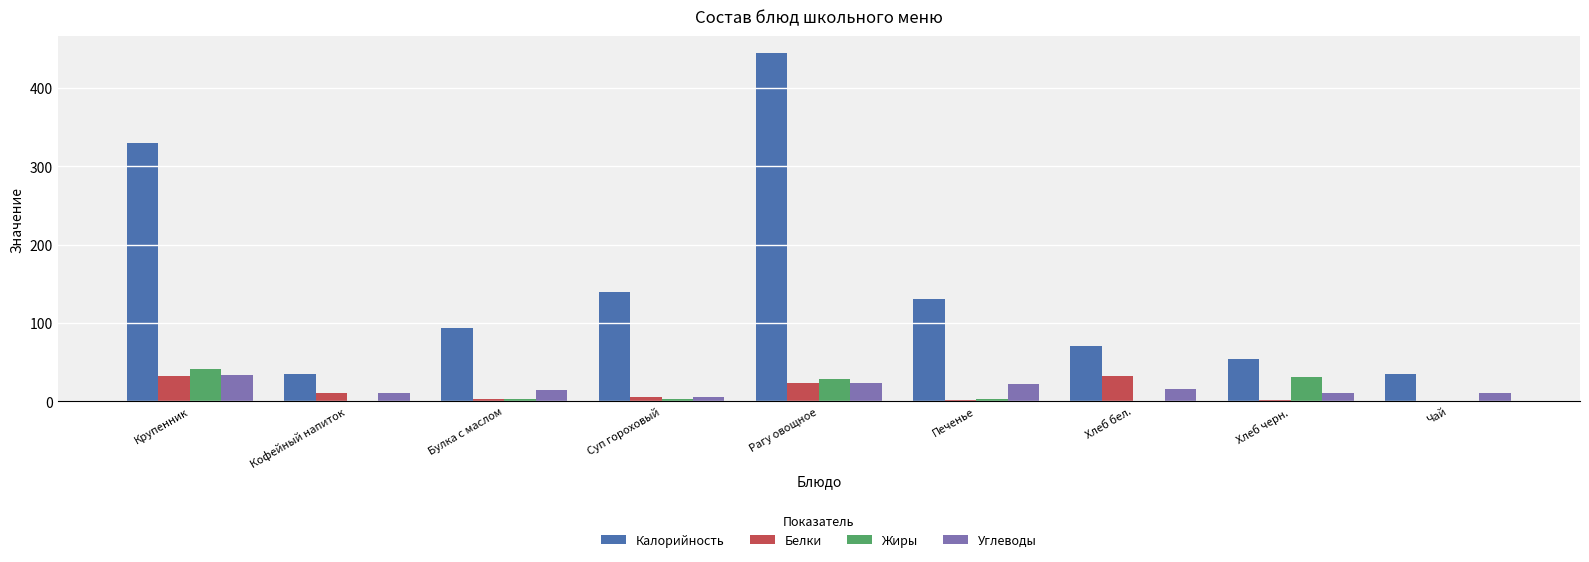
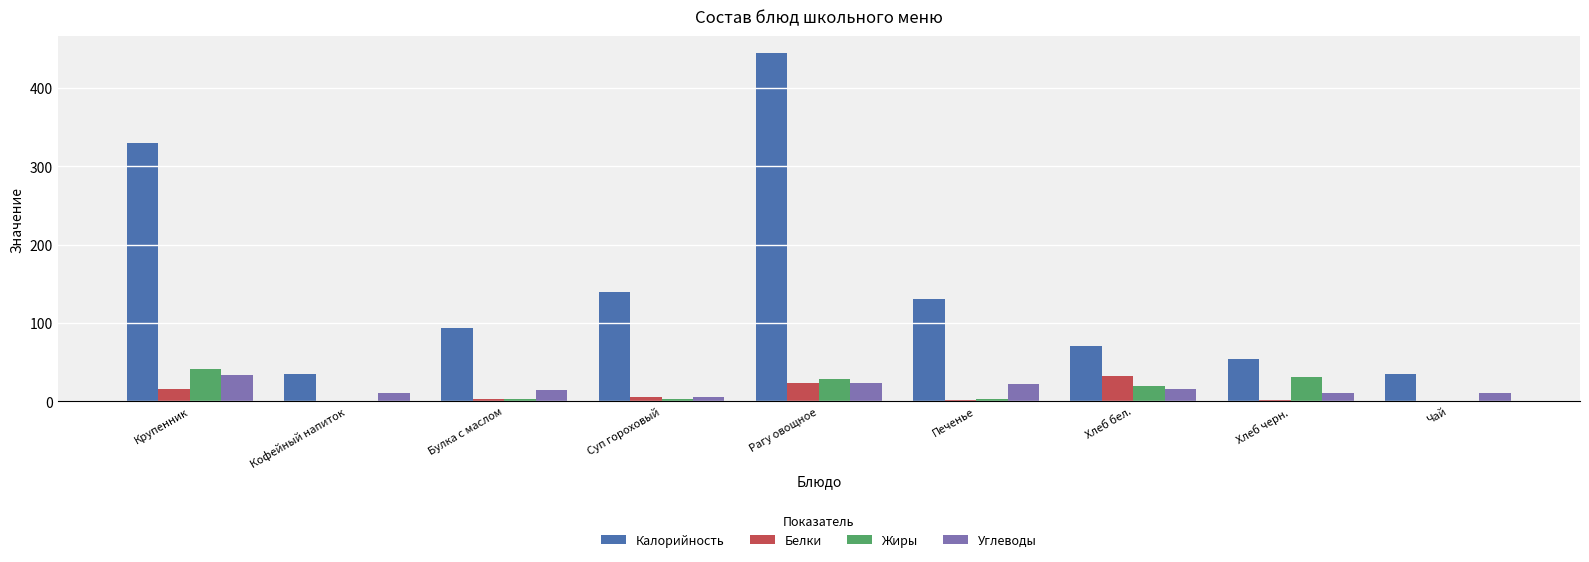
Белки, Крупенник: 30 -> 20
Белки, Кофейный напиток: 10 -> 0
Жиры, Хлеб бел.: 0 -> 20
